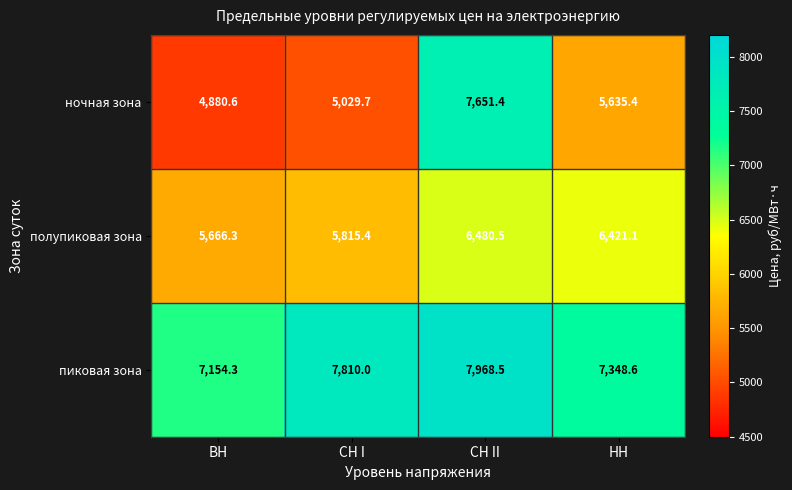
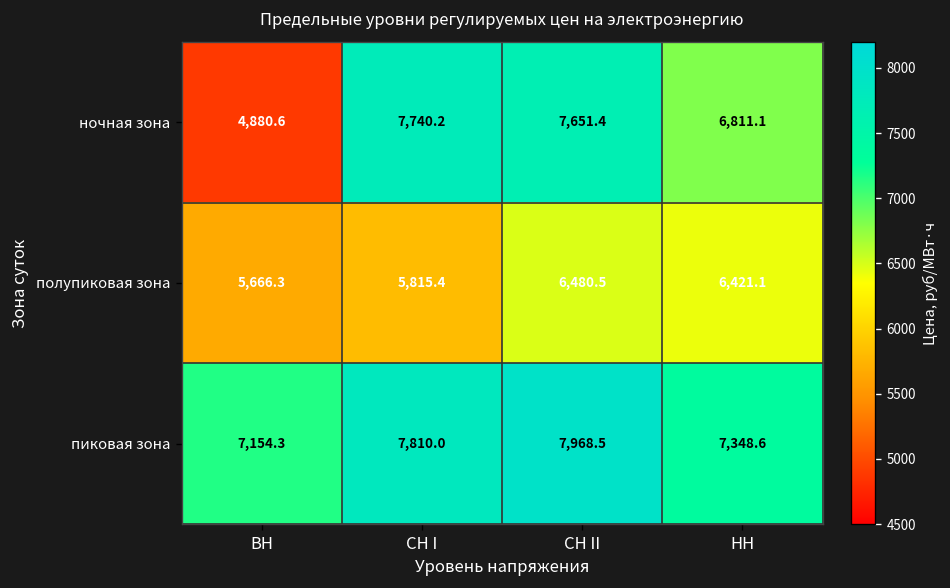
ночная зона, СН I: 5,029.7 -> 7,740.2
ночная зона, НН: 5,635.4 -> 6,811.1
